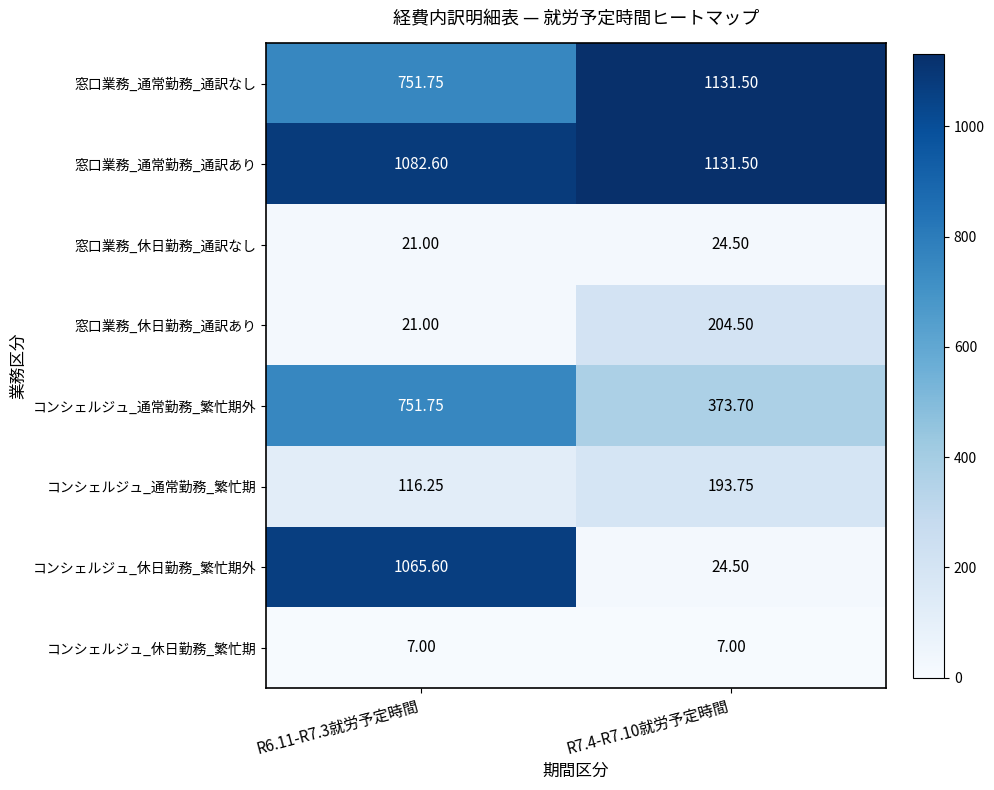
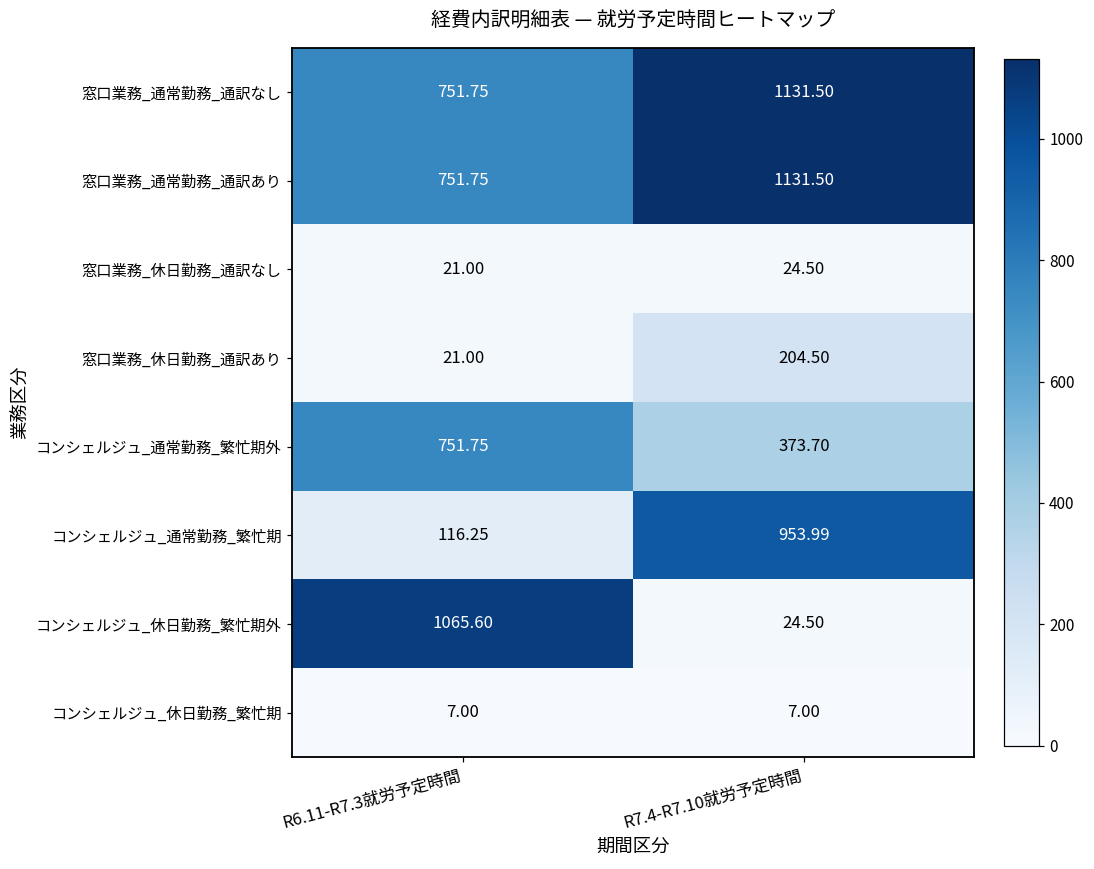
窓口業務_通常勤務_通訳あり, R6.11-R7.3就労予定時間: 1082.60 -> 751.75
コンシェルジュ_通常勤務_繁忙期, R7.4-R7.10就労予定時間: 193.75 -> 953.99
